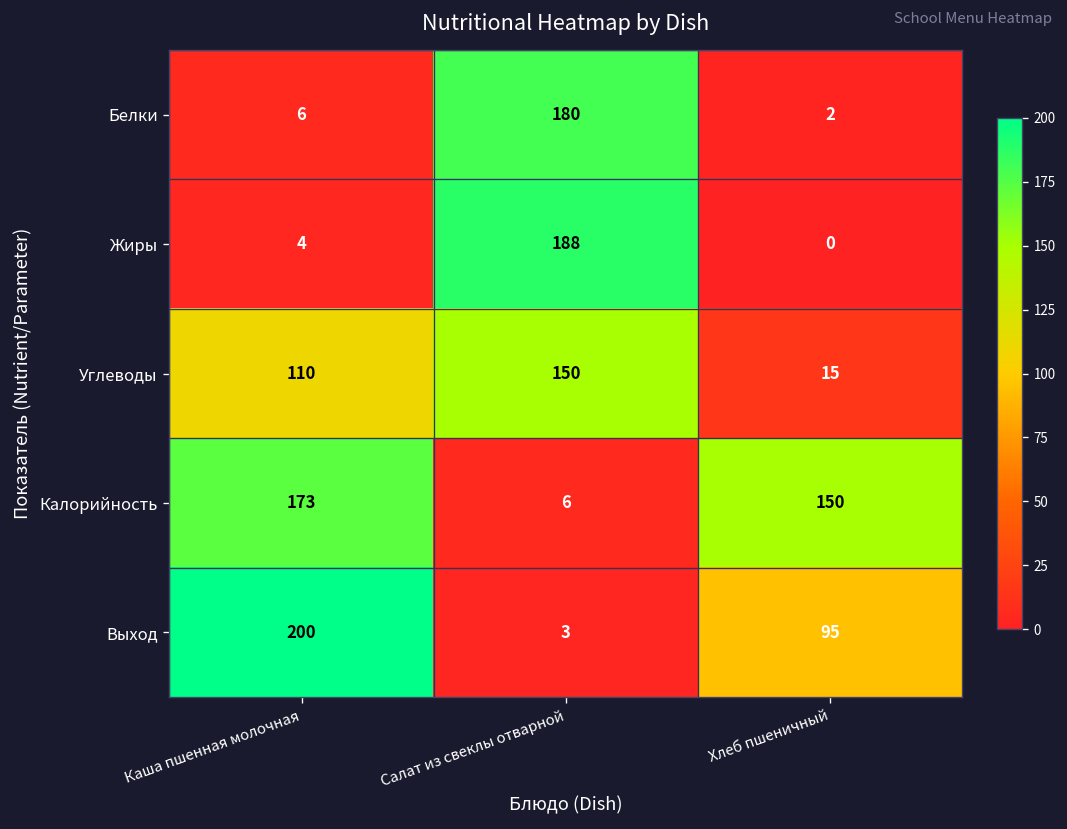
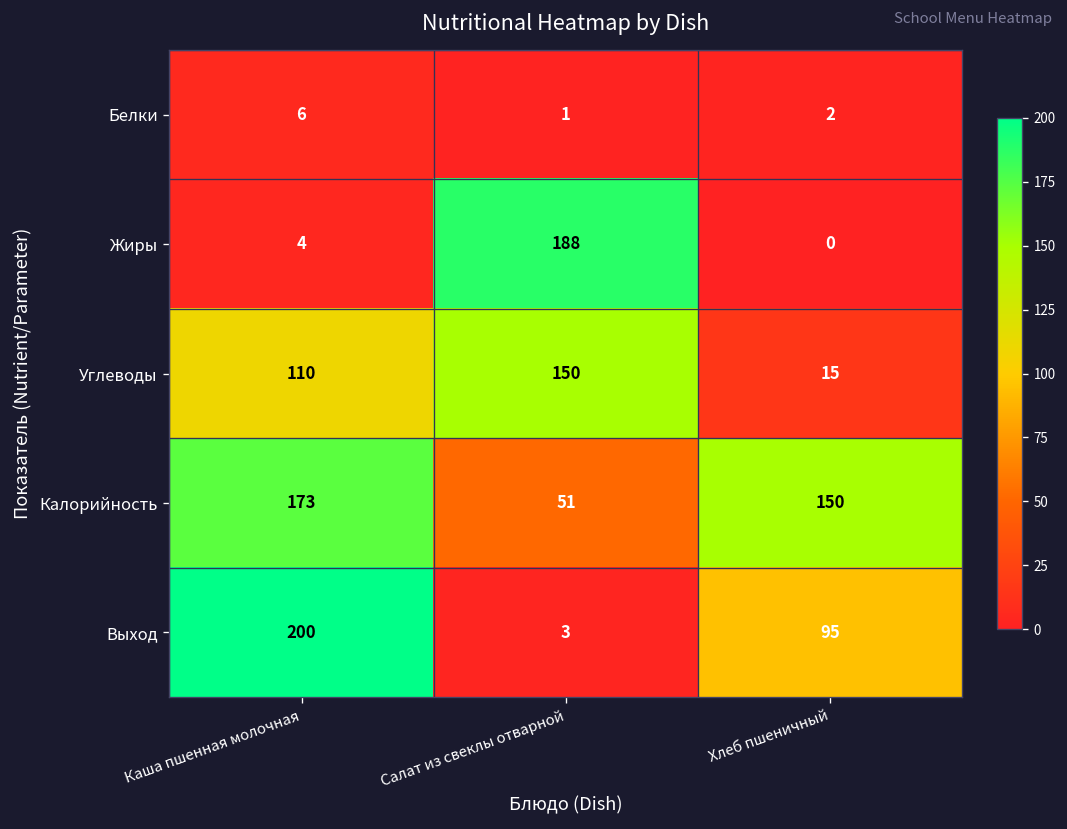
Белки, Салат из свеклы отварной: 180 -> 1
Калорийность, Салат из свеклы отварной: 6 -> 51
